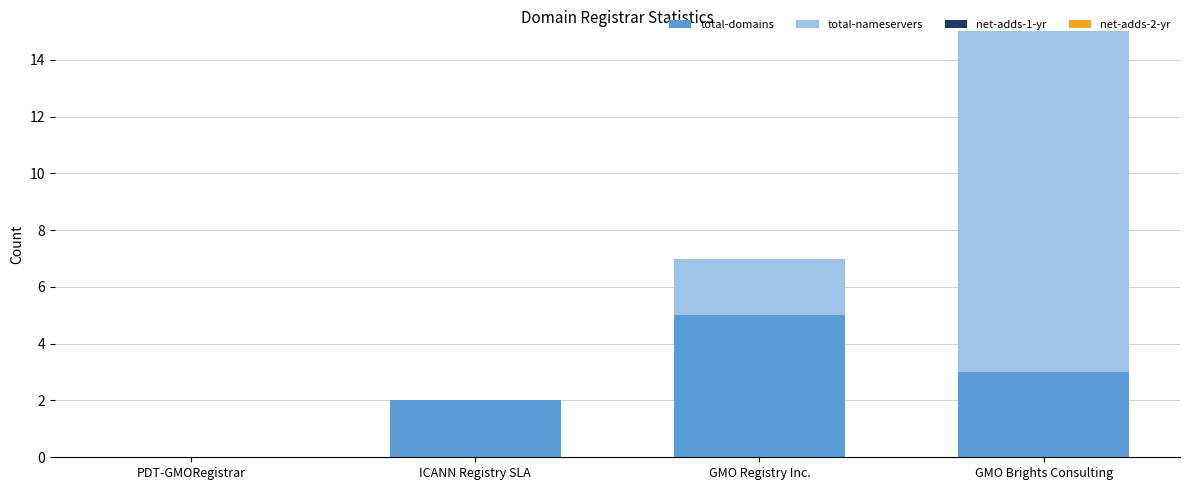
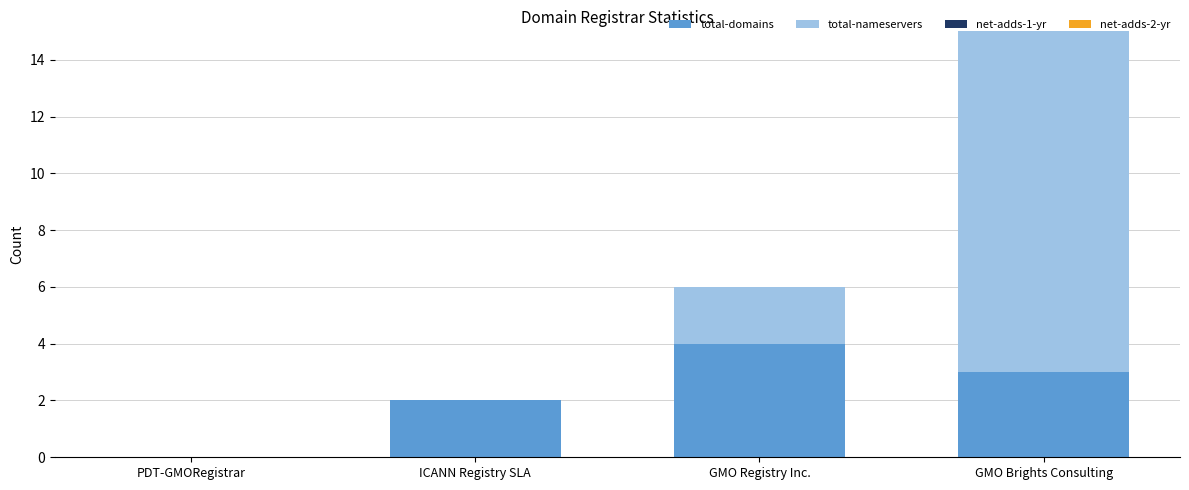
total-domains, GMO Registry Inc.: 5 -> 4
